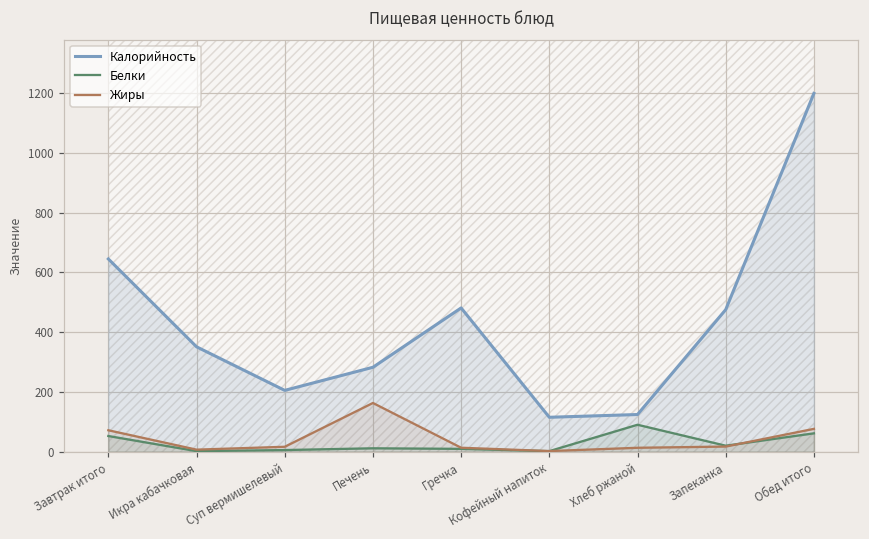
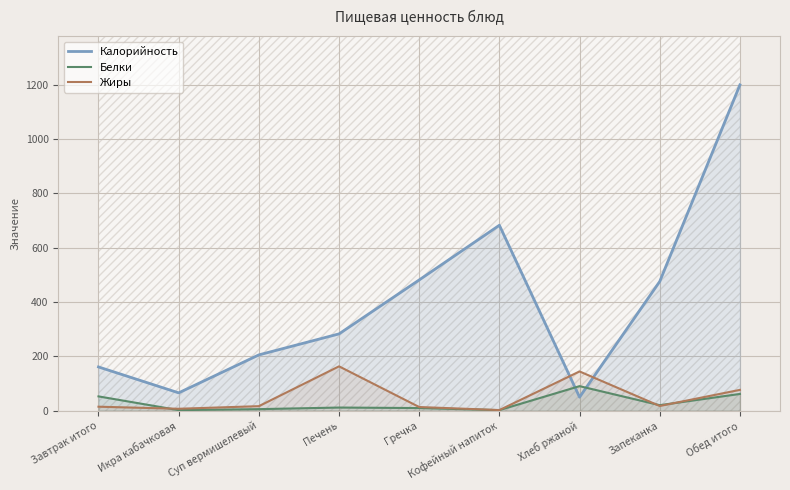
Калорийность, Завтрак итого: 650 -> 160
Жиры, Завтрак итого: 70 -> 10
Калорийность, Икра кабачковая: 350 -> 70
Калорийность, Кофейный напиток: 110 -> 680
Калорийность, Хлеб ржаной: 120 -> 50
Жиры, Хлеб ржаной: 10 -> 140
